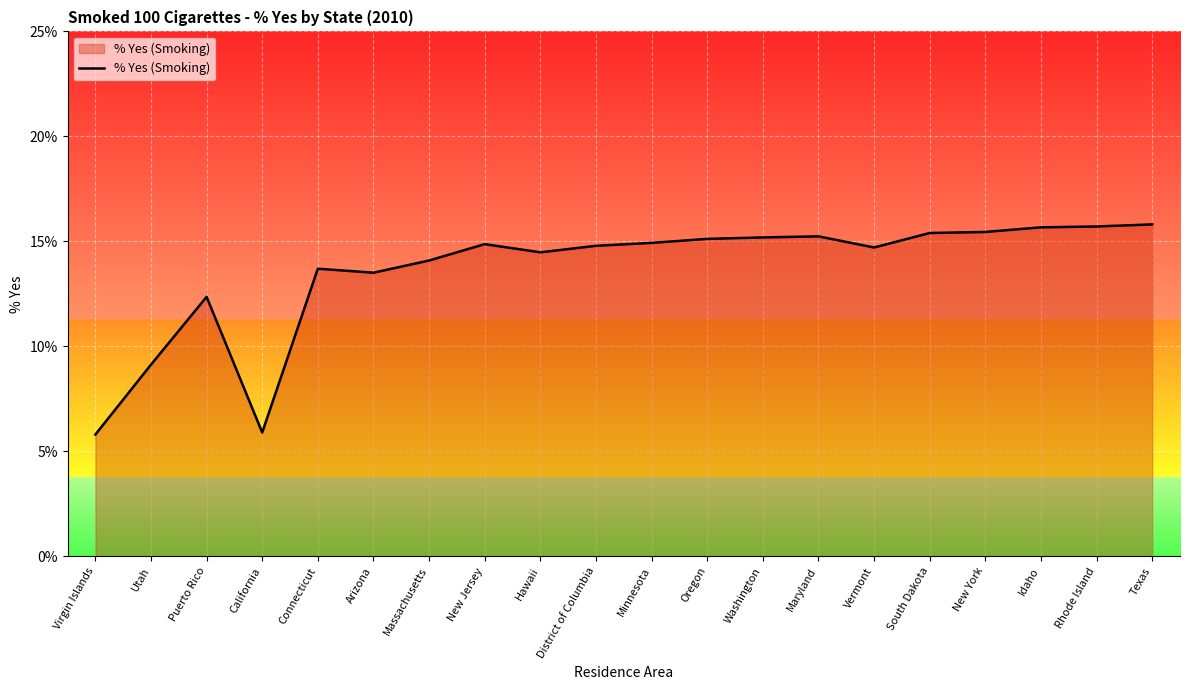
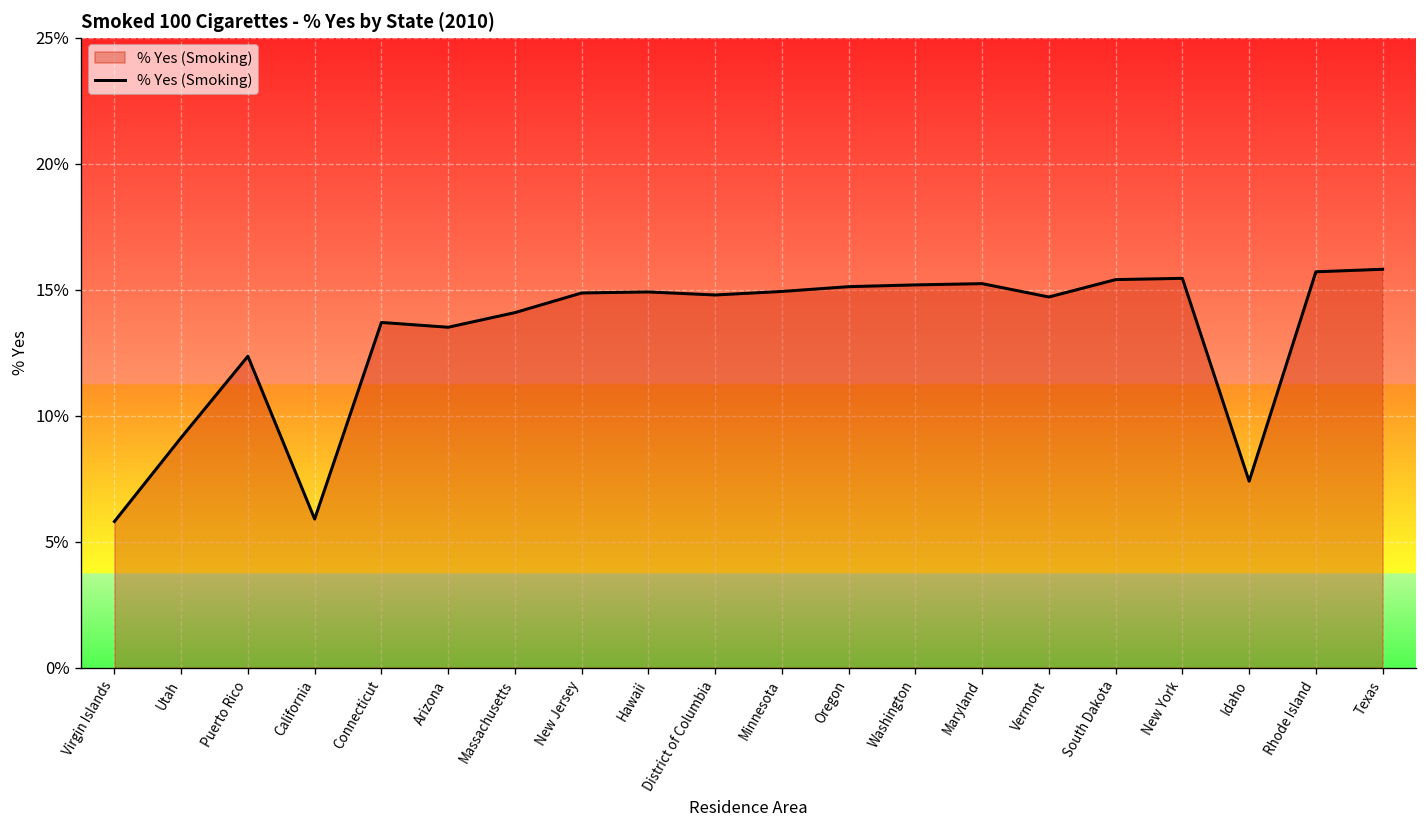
Hawaii: 14.5% -> 14.9%
Idaho: 15.7% -> 7.4%
